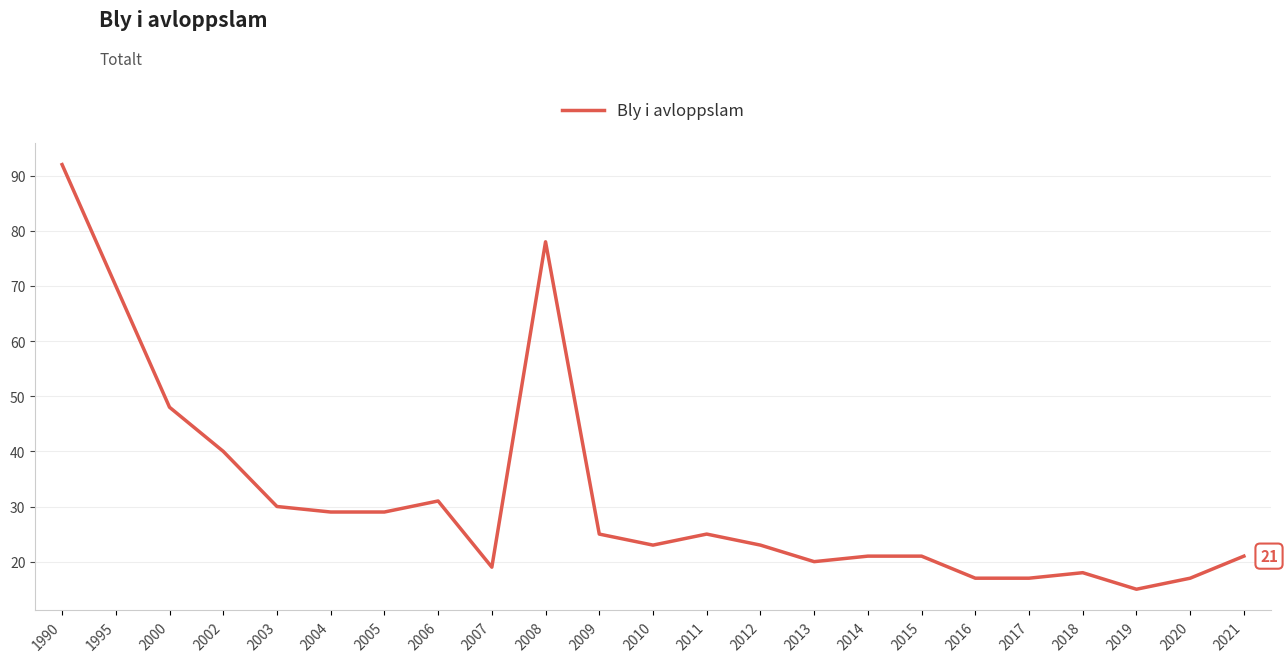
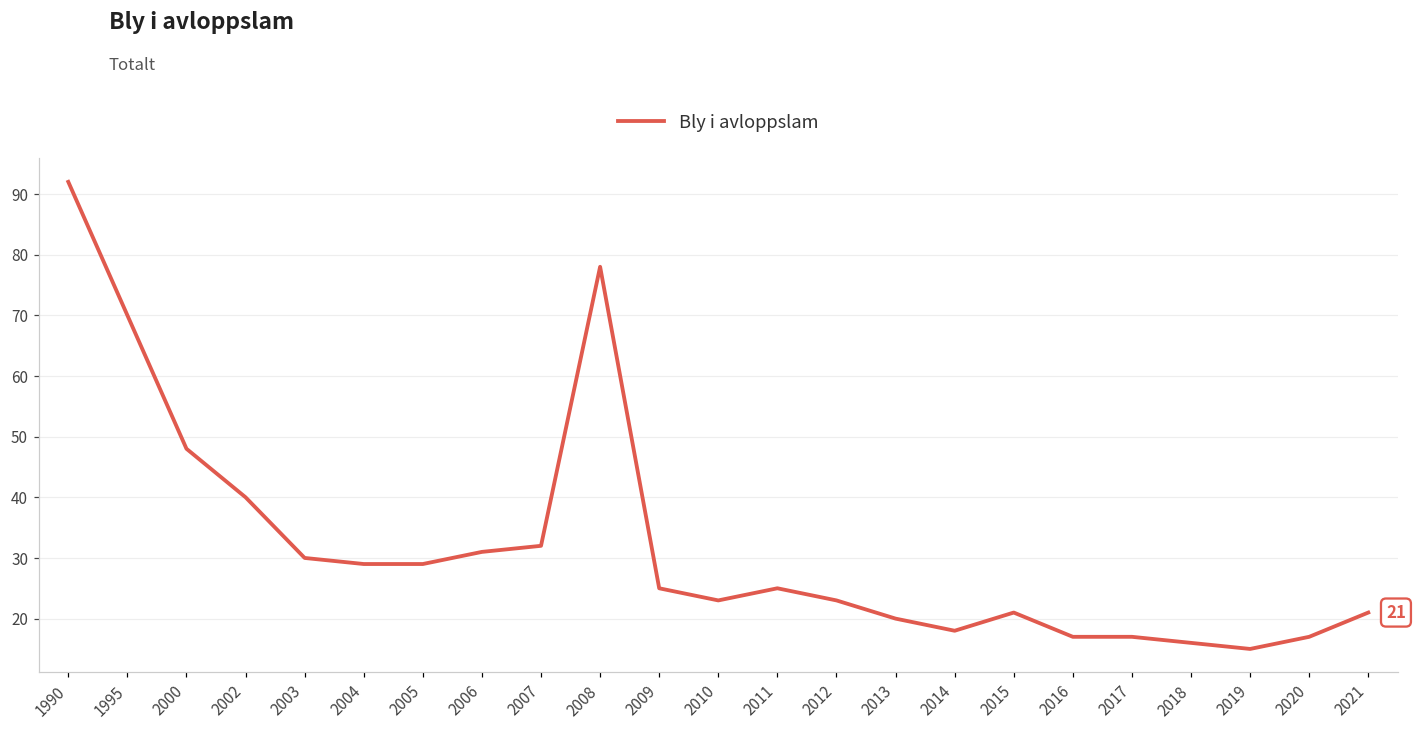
2007: 19 -> 32
2014: 21 -> 18
2018: 18 -> 16
